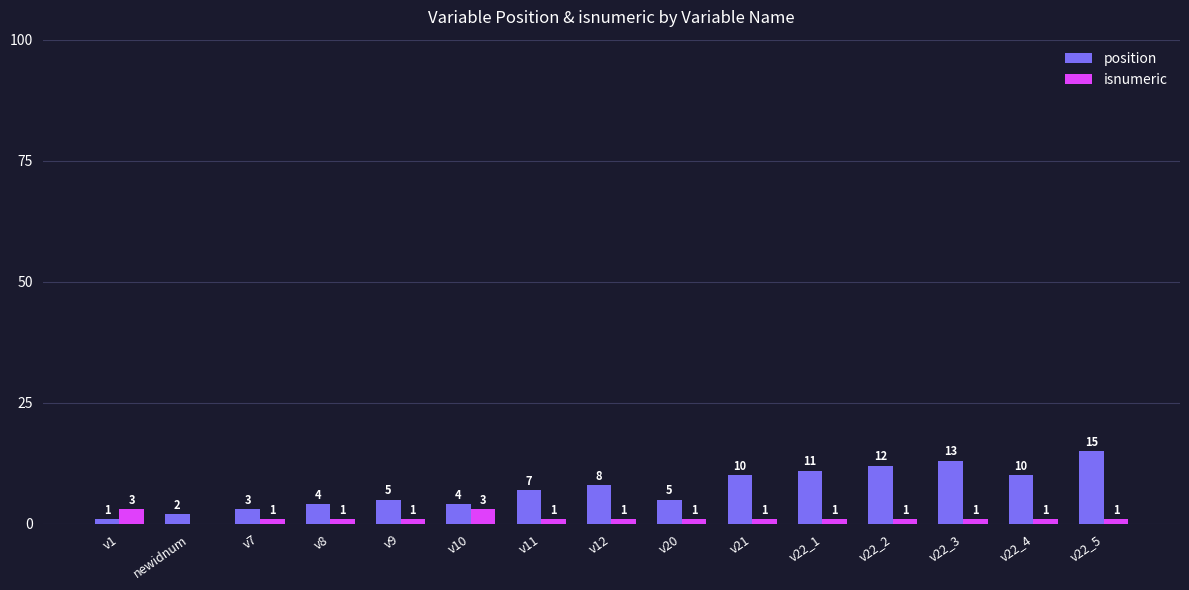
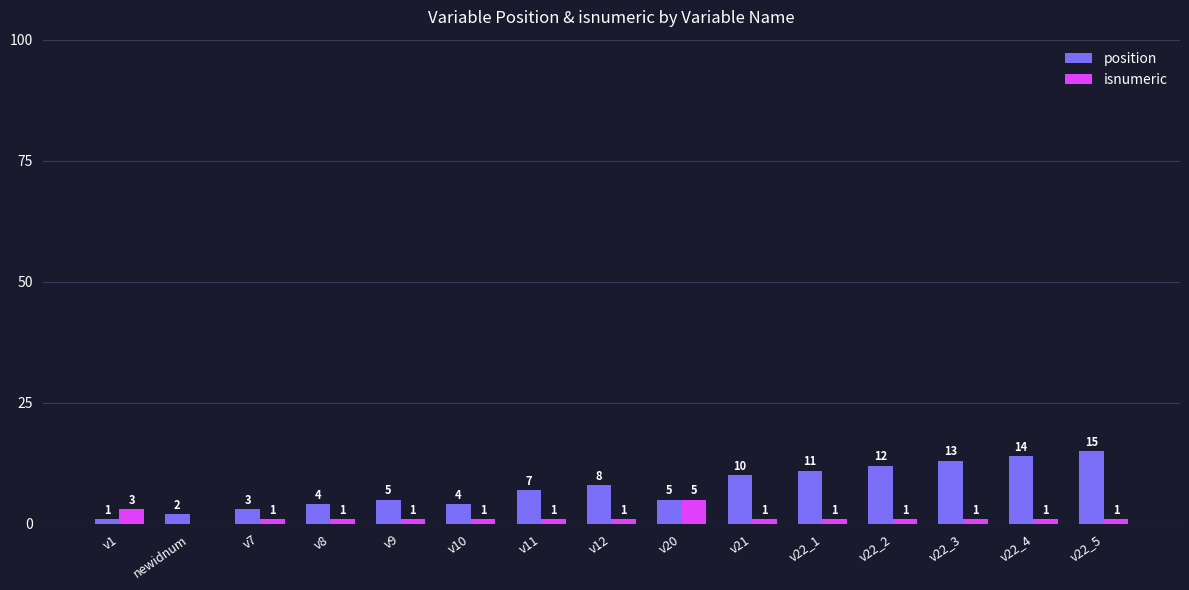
isnumeric, v10: 3 -> 1
isnumeric, v20: 1 -> 5
position, v22_4: 10 -> 14
